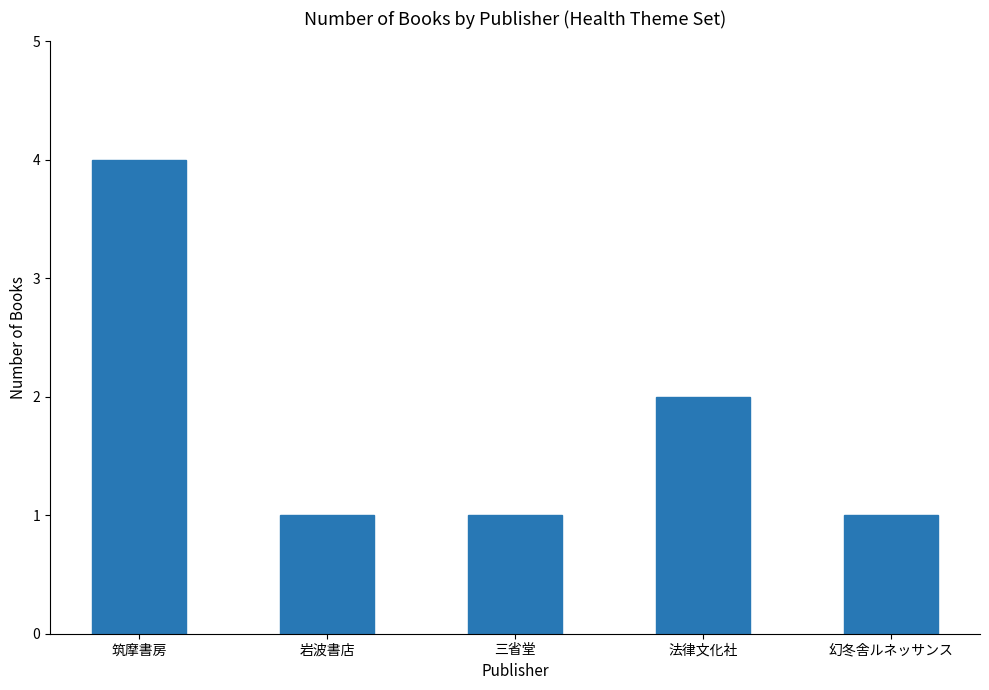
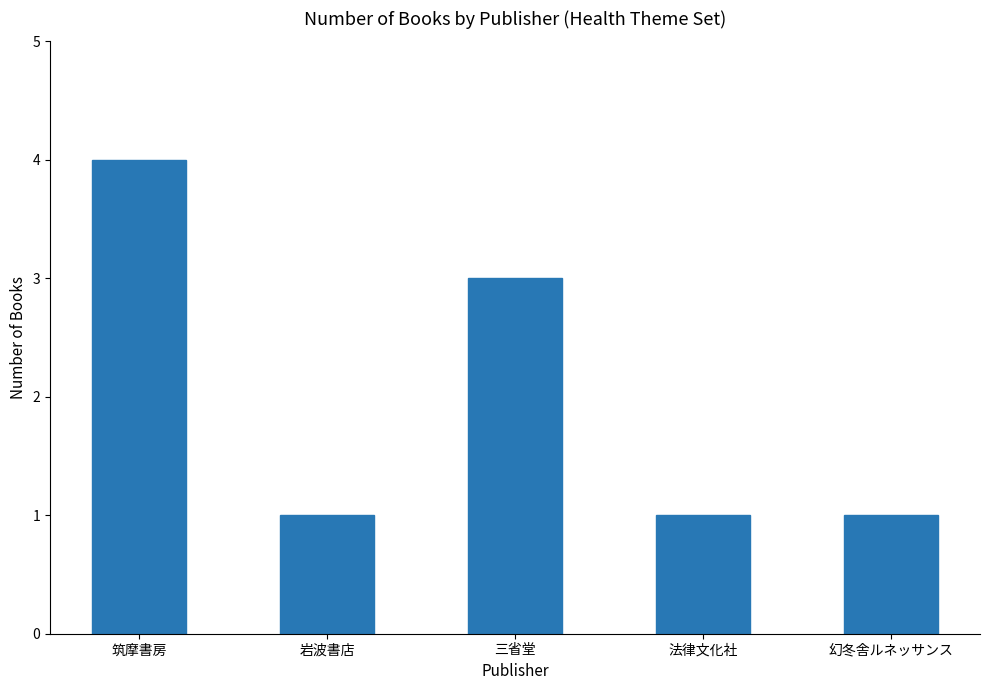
三省堂: 1 -> 3
法律文化社: 2 -> 1
